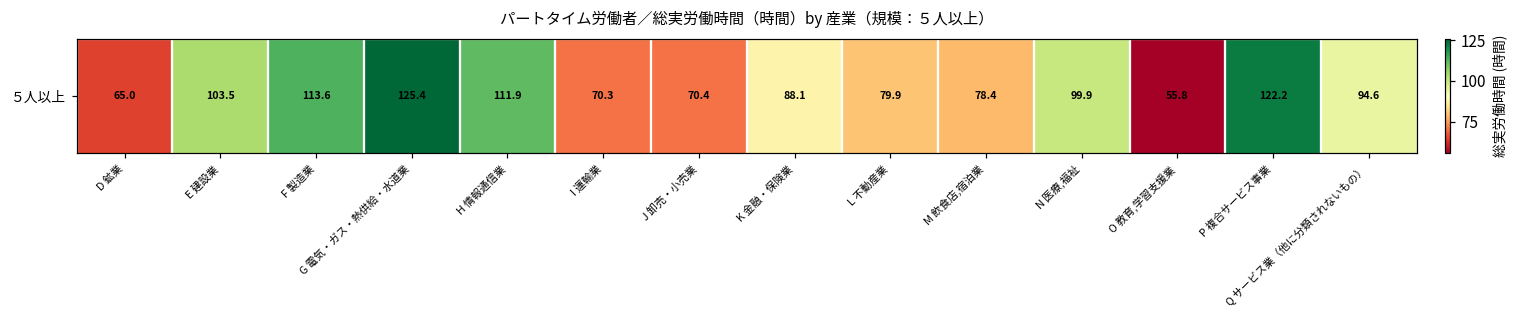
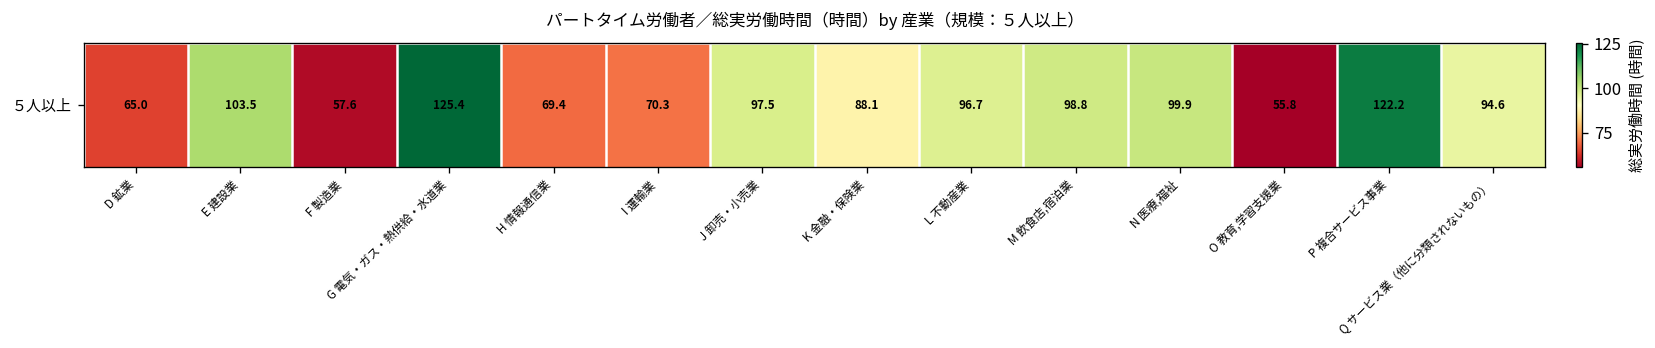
５人以上, F 製造業: 113.6 -> 57.6
５人以上, H 情報通信業: 111.9 -> 69.4
５人以上, J 卸売・小売業: 70.4 -> 97.5
５人以上, L 不動産業: 79.9 -> 96.7
５人以上, M 飲食店,宿泊業: 78.4 -> 98.8
